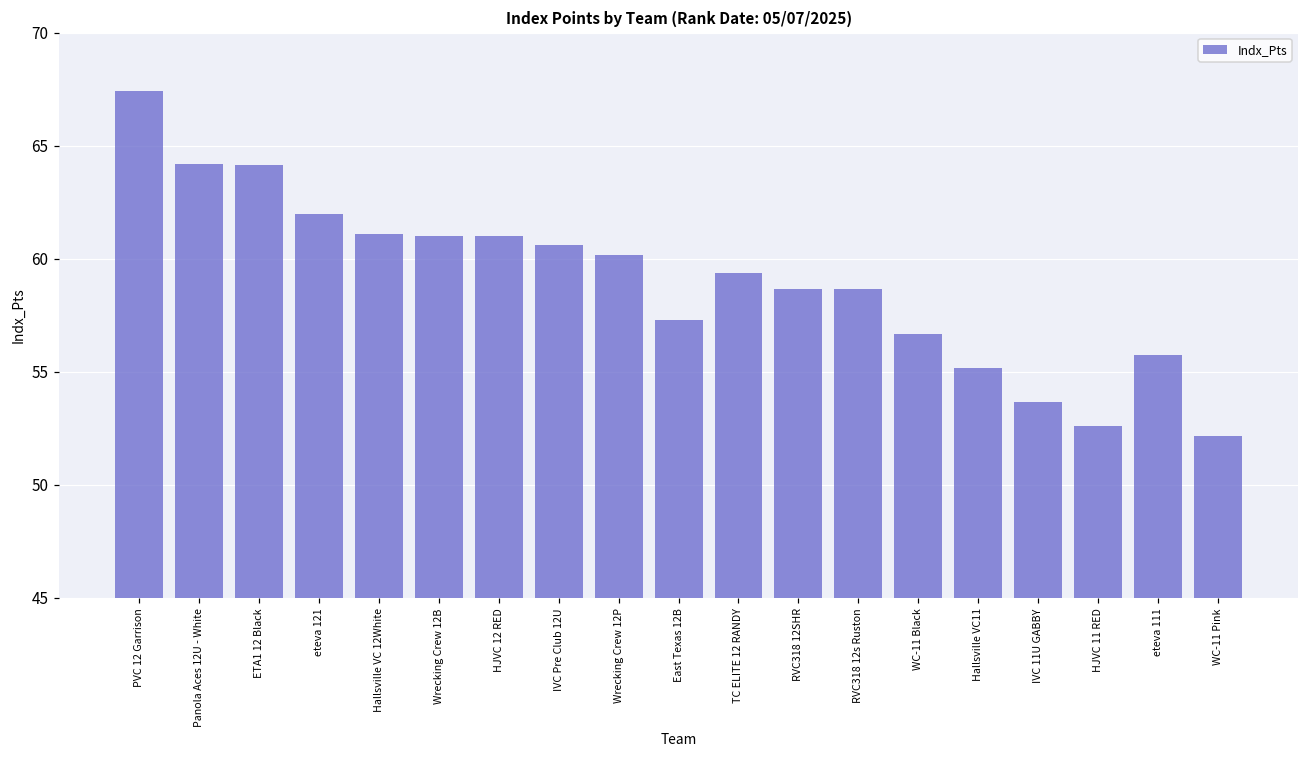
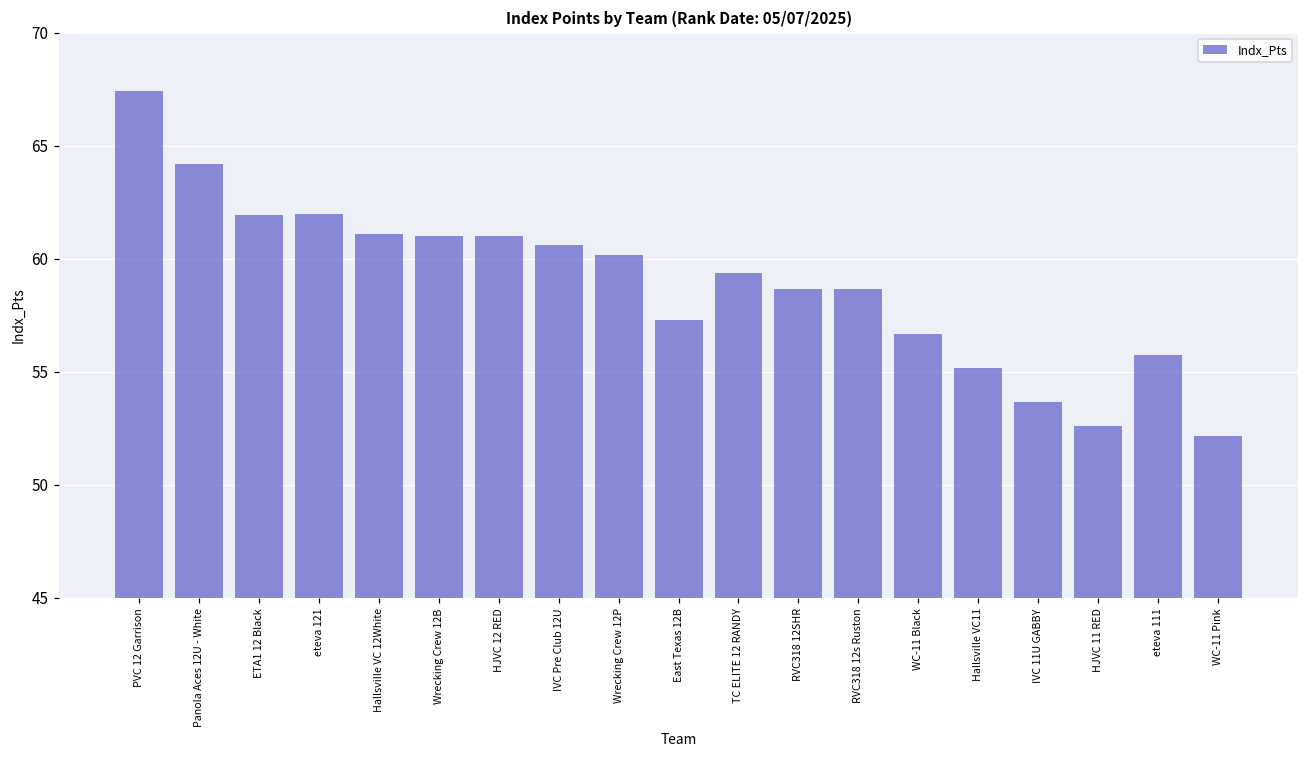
ETA1 12 Black: 64.1 -> 61.9
